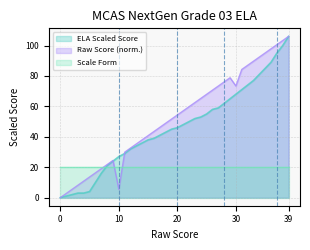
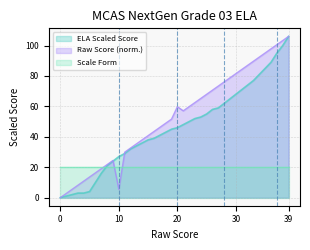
Raw Score (norm.), 20: 54 -> 60
Raw Score (norm.), 30: 73 -> 82
